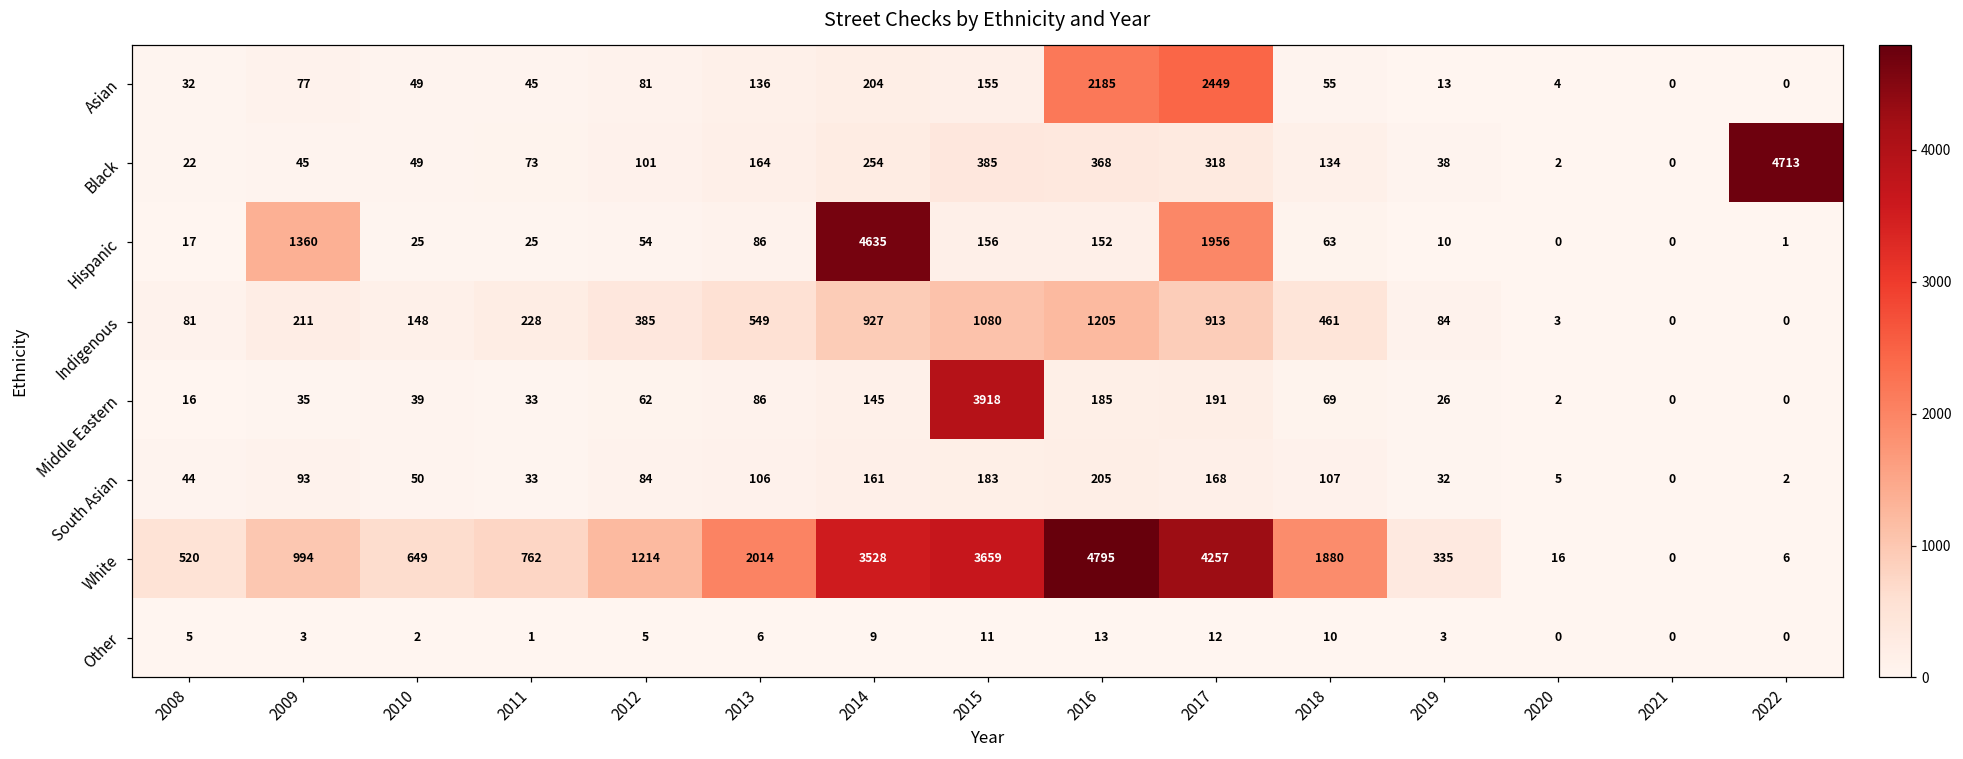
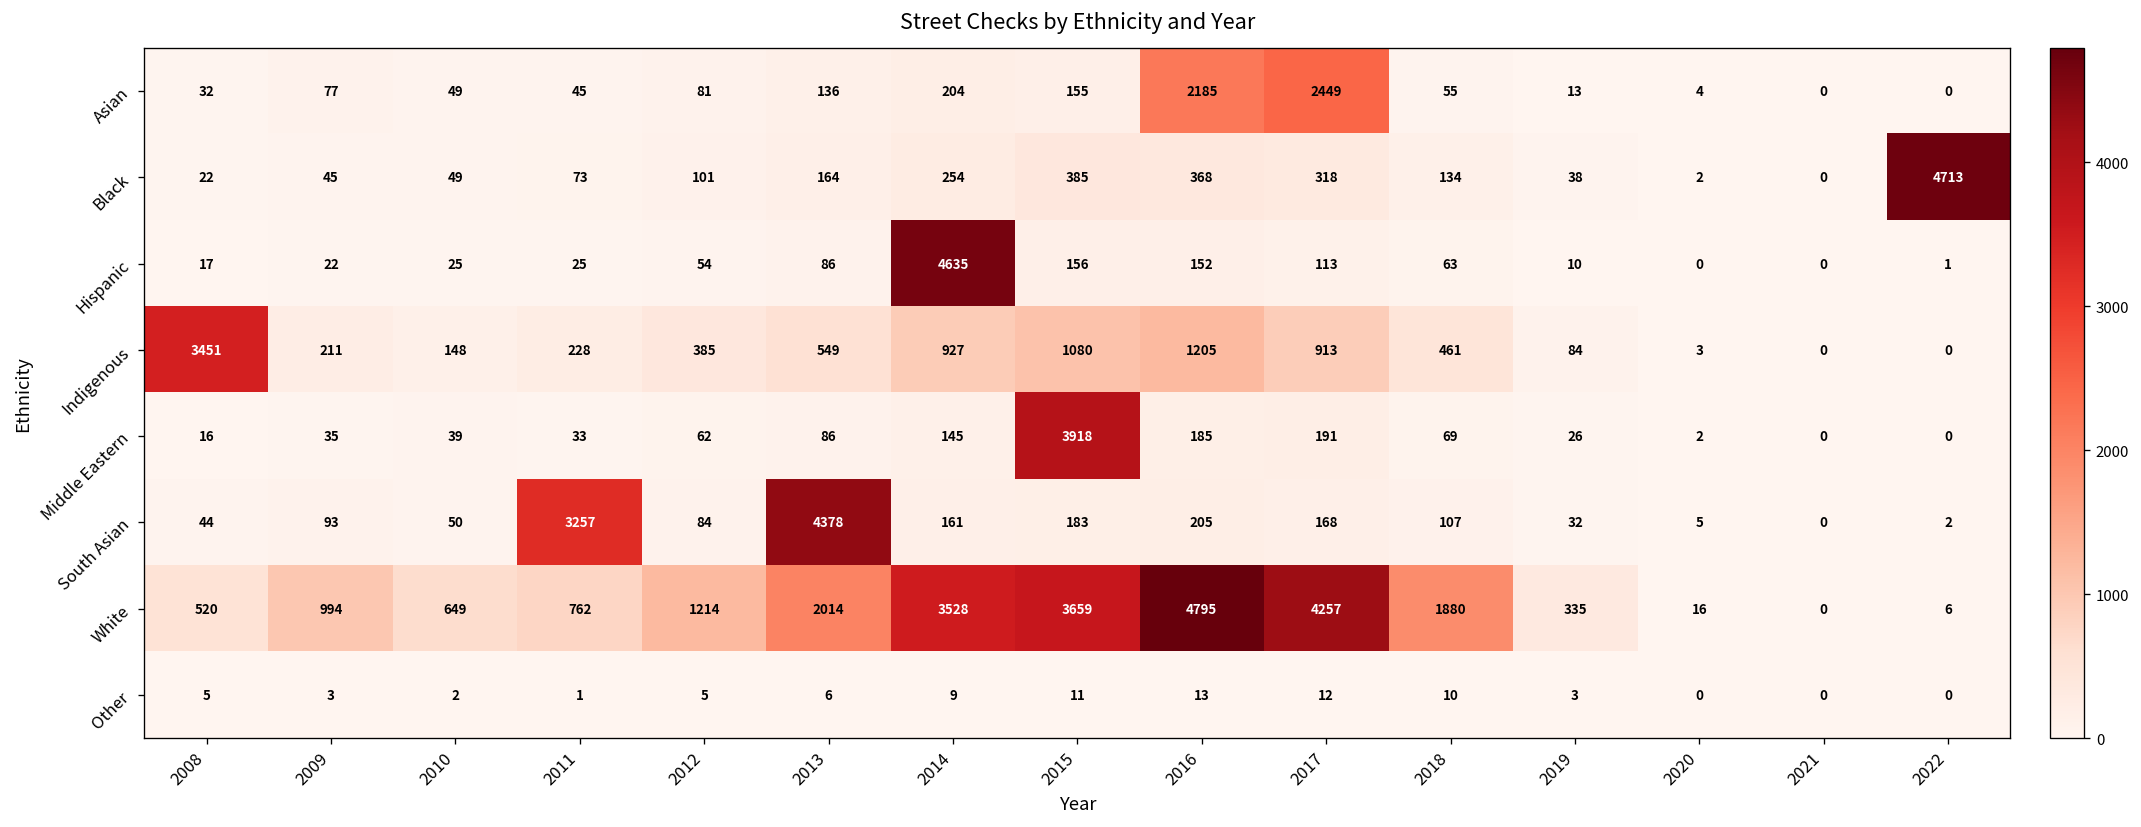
Hispanic, 2009: 1360 -> 22
Hispanic, 2017: 1956 -> 113
Indigenous, 2008: 81 -> 3451
South Asian, 2011: 33 -> 3257
South Asian, 2013: 106 -> 4378
